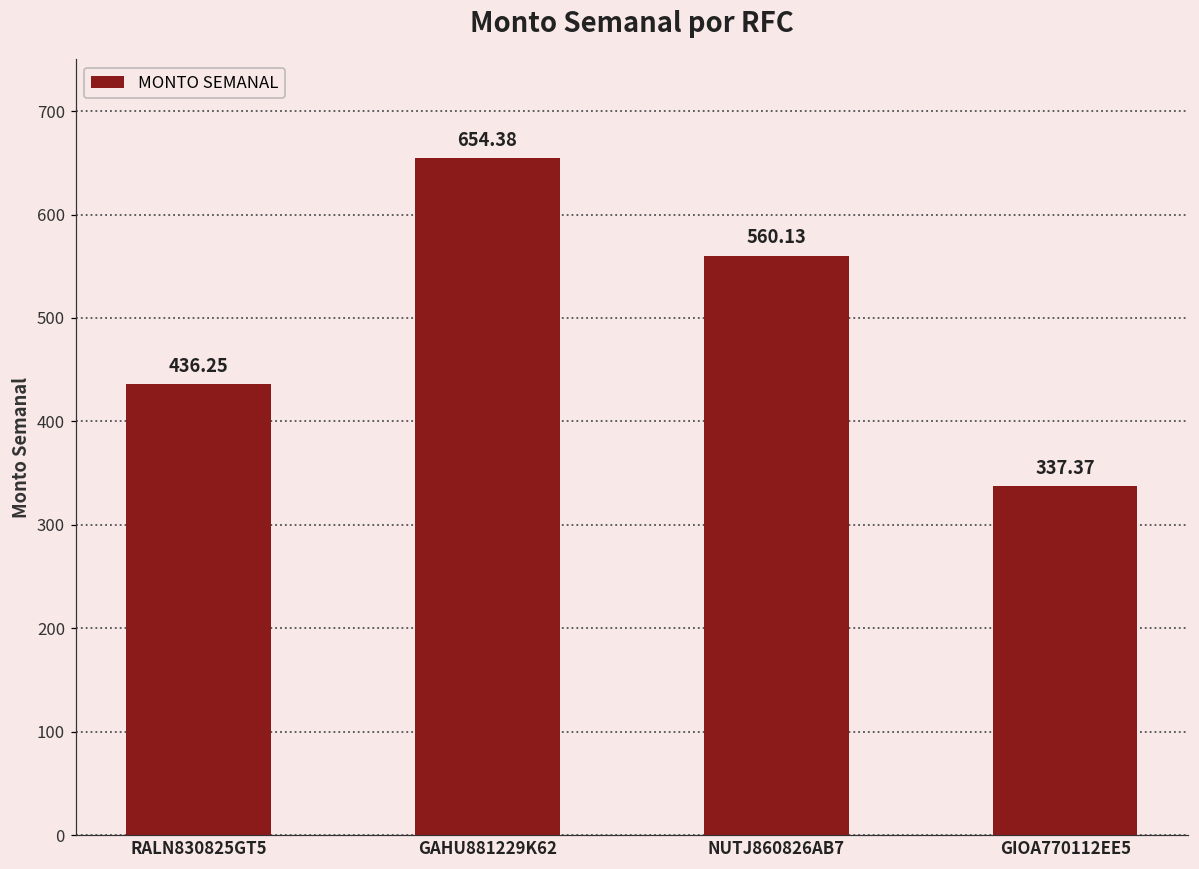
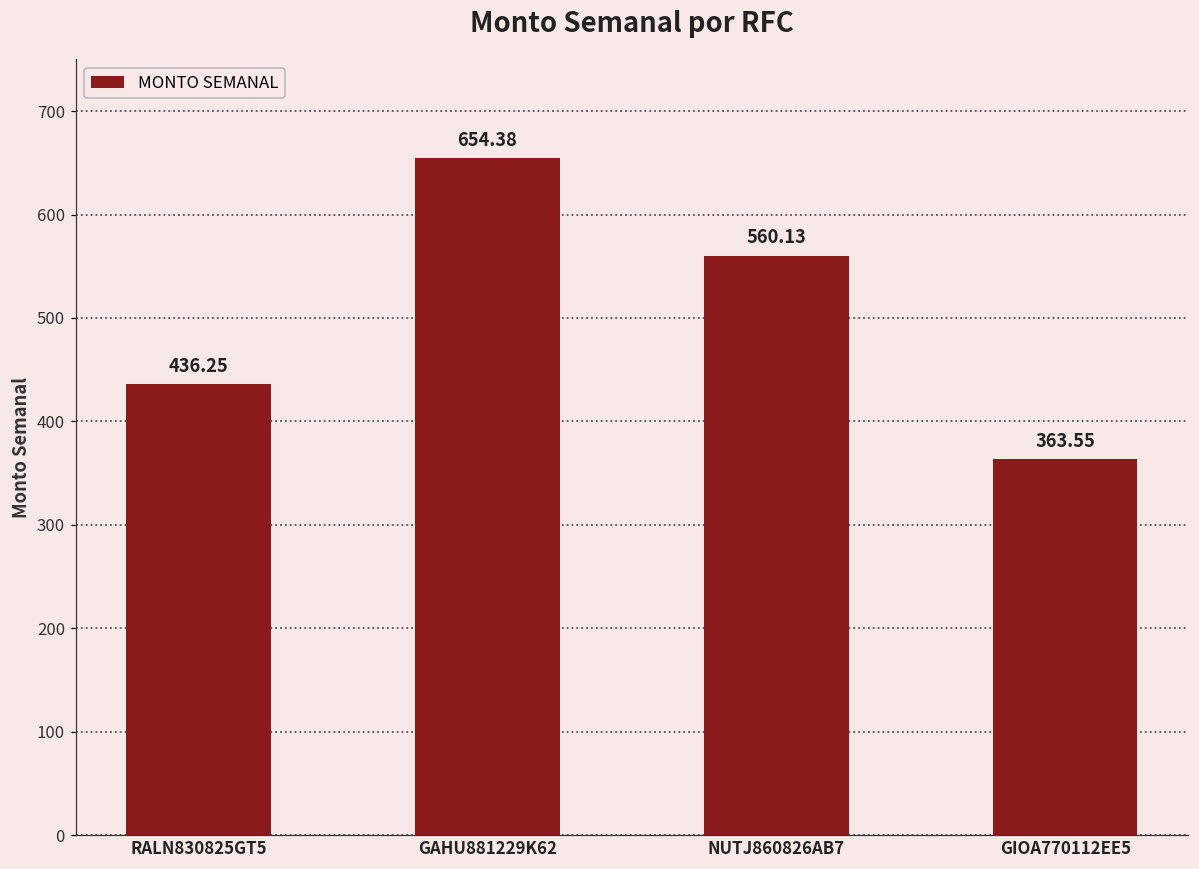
GIOA770112EE5: 337.37 -> 363.55
